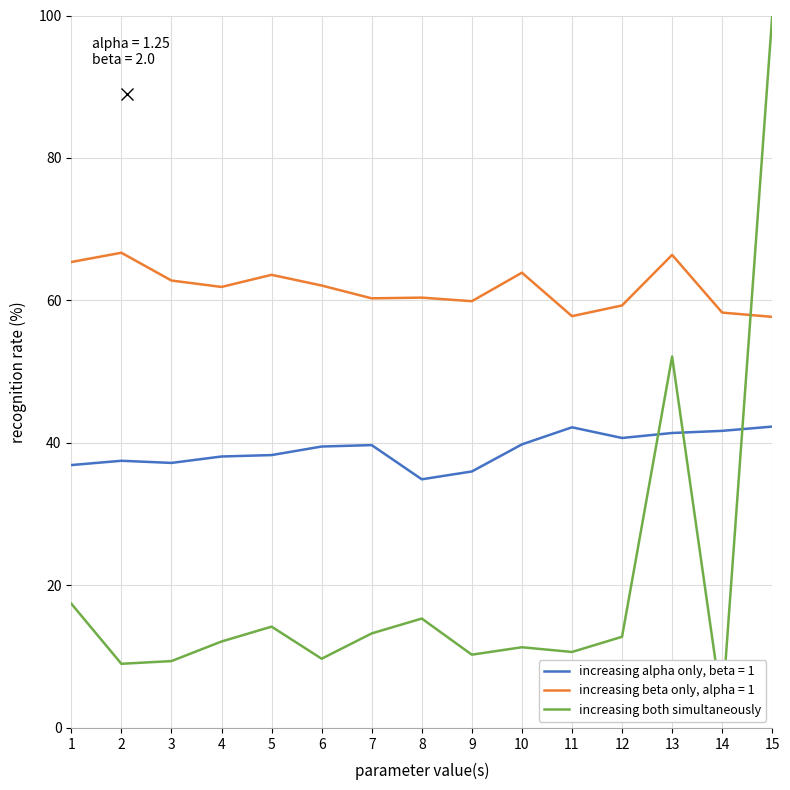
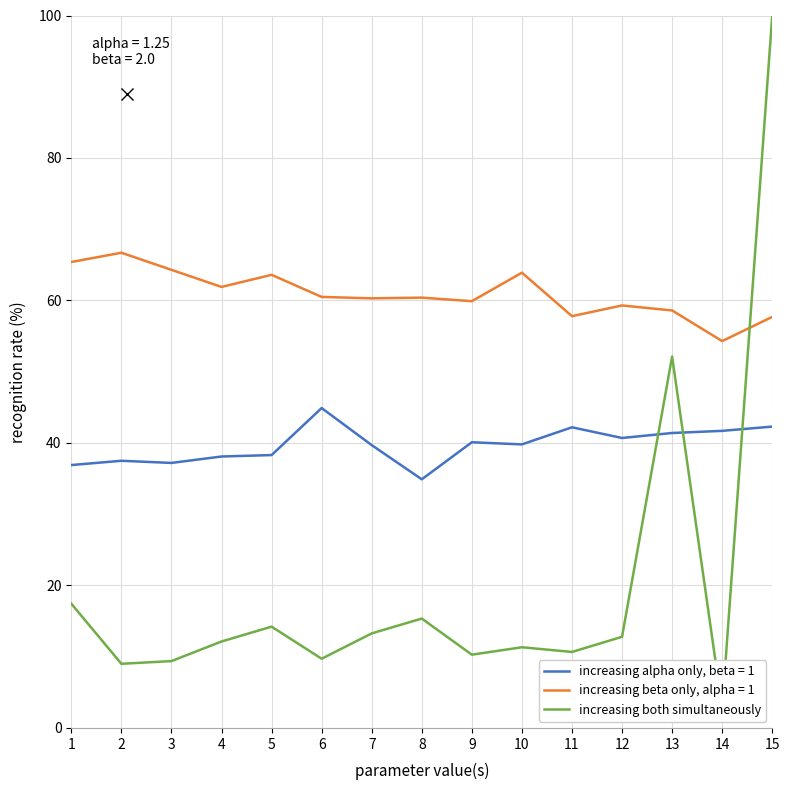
increasing beta only, alpha = 1, 3: 63 -> 64
increasing alpha only, beta = 1, 6: 40 -> 45
increasing beta only, alpha = 1, 6: 62 -> 61
increasing alpha only, beta = 1, 9: 36 -> 40
increasing beta only, alpha = 1, 13: 66 -> 59
increasing beta only, alpha = 1, 14: 58 -> 54
